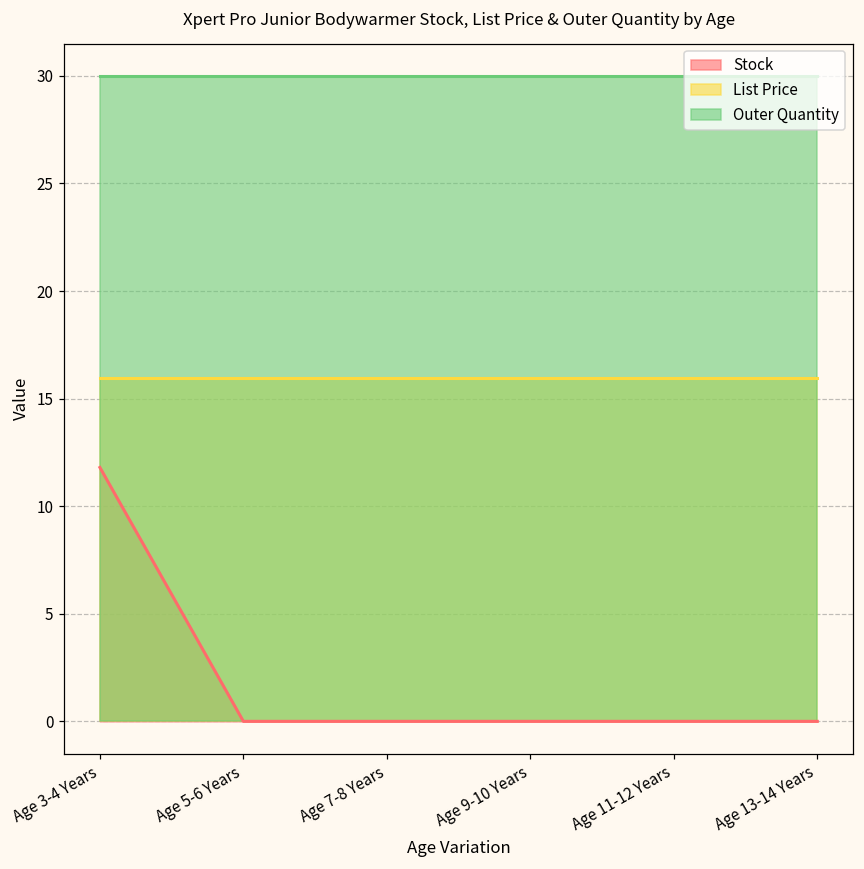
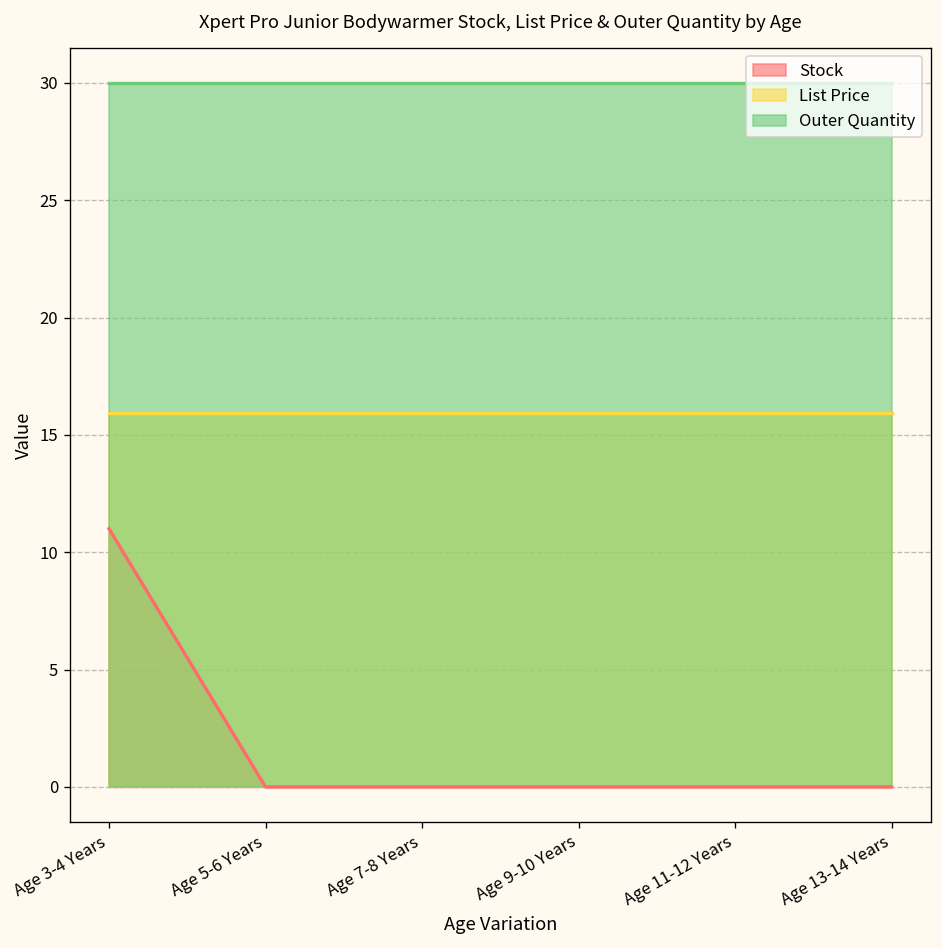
Stock, Age 3-4 Years: 11.8 -> 11.0
